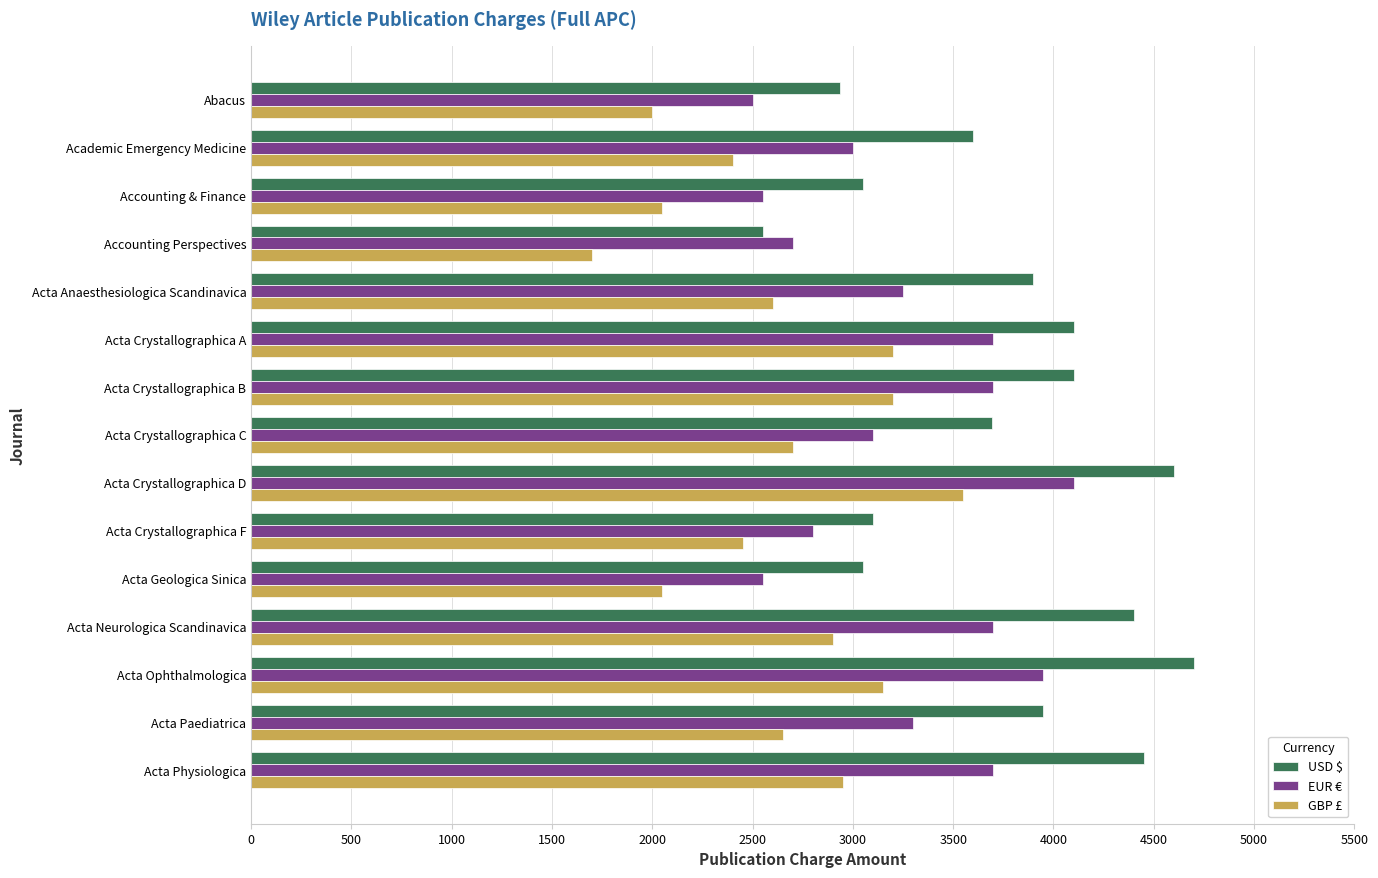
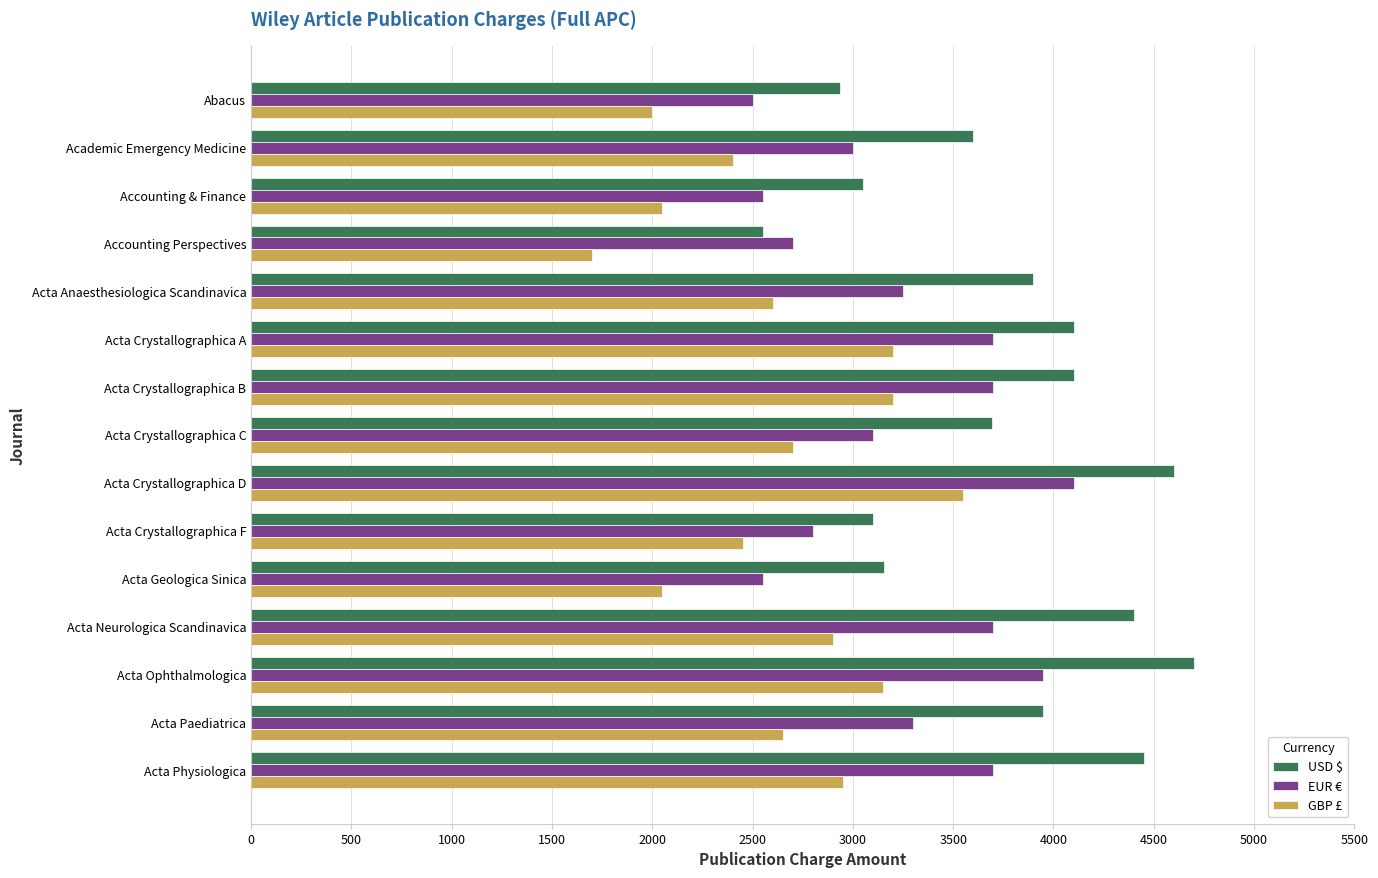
USD $, Acta Geologica Sinica: 3050 -> 3150
